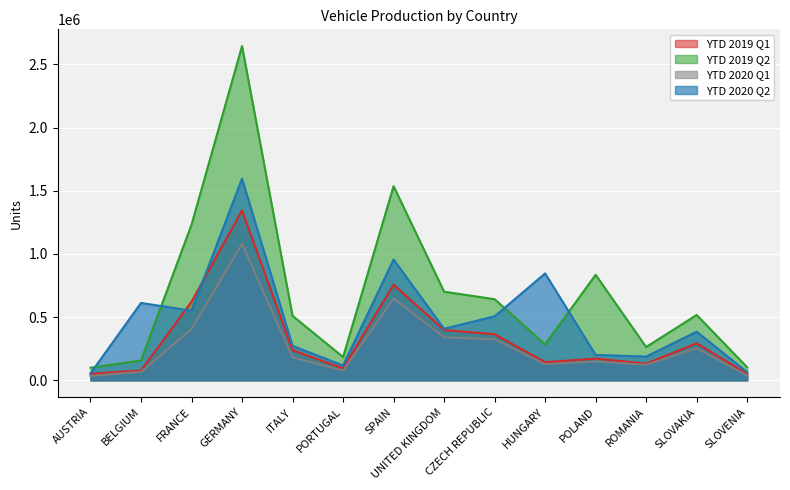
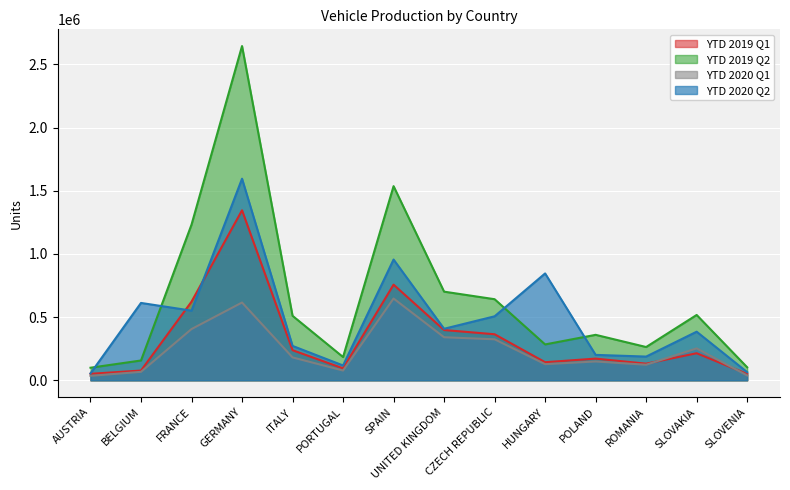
YTD 2020 Q1, GERMANY: 1080000 -> 620000
YTD 2019 Q2, POLAND: 840000 -> 360000
YTD 2019 Q1, SLOVAKIA: 290000 -> 210000
